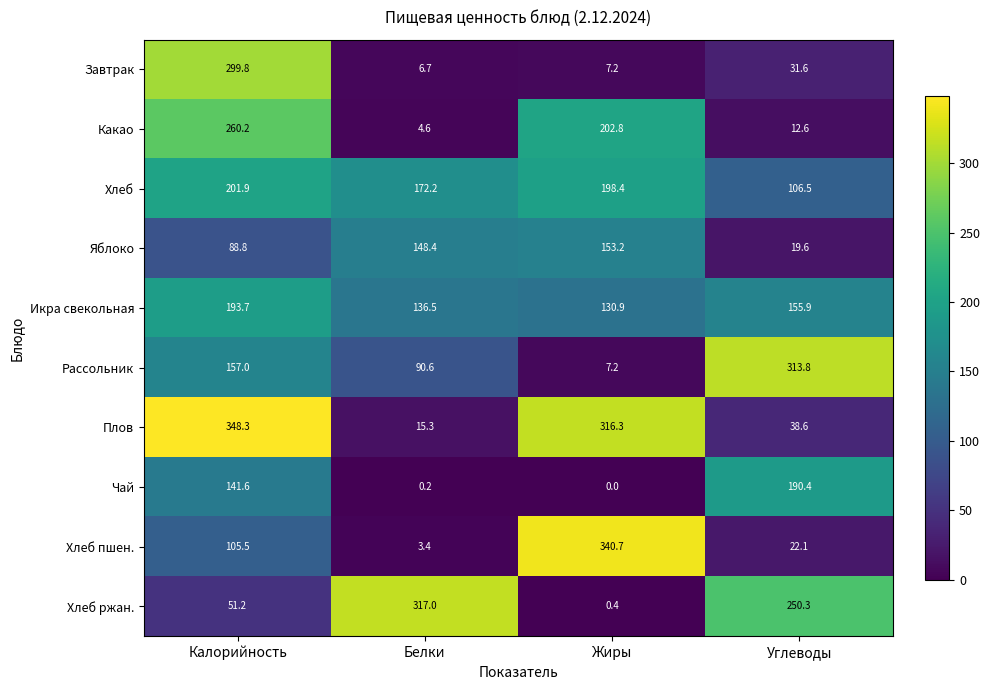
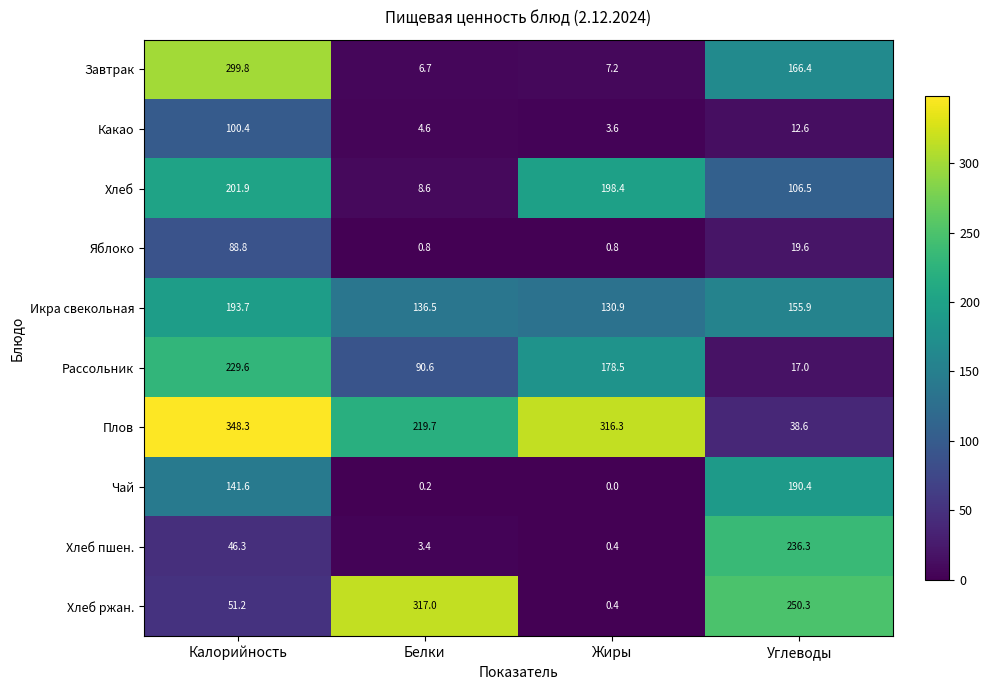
Завтрак, Углеводы: 31.6 -> 166.4
Какао, Калорийность: 260.2 -> 100.4
Какао, Жиры: 202.8 -> 3.6
Хлеб, Белки: 172.2 -> 8.6
Яблоко, Белки: 148.4 -> 0.8
Яблоко, Жиры: 153.2 -> 0.8
Рассольник, Калорийность: 157.0 -> 229.6
Рассольник, Жиры: 7.2 -> 178.5
Рассольник, Углеводы: 313.8 -> 17.0
Плов, Белки: 15.3 -> 219.7
Хлеб пшен., Калорийность: 105.5 -> 46.3
Хлеб пшен., Жиры: 340.7 -> 0.4
Хлеб пшен., Углеводы: 22.1 -> 236.3
